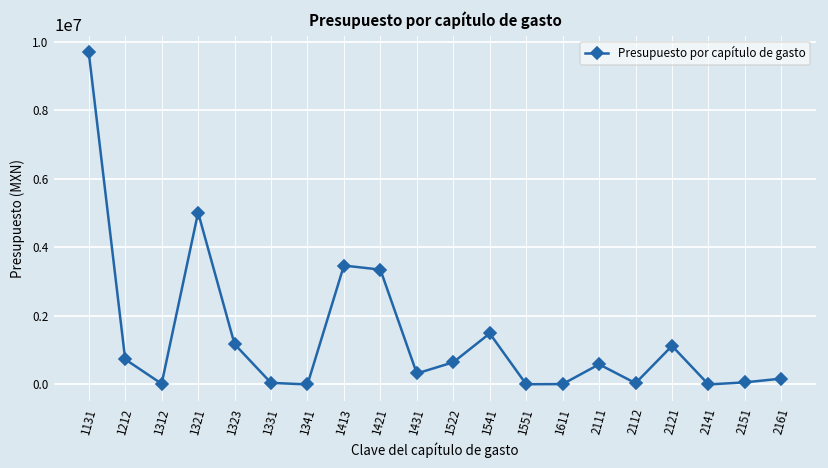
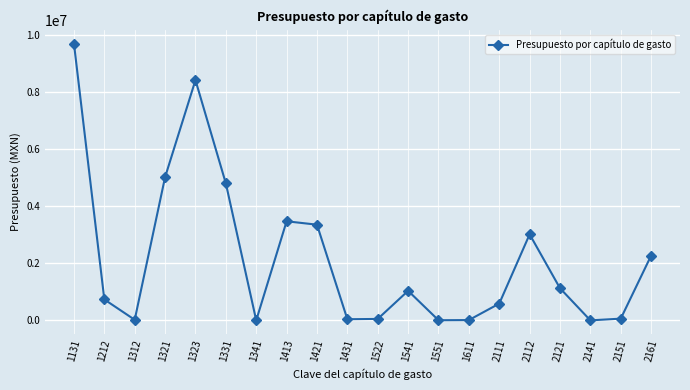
1323: 1200000 -> 8400000
1331: 0 -> 4800000
1431: 300000 -> 0
1522: 600000 -> 100000
1541: 1500000 -> 1000000
2112: 0 -> 3000000
2161: 200000 -> 2300000
